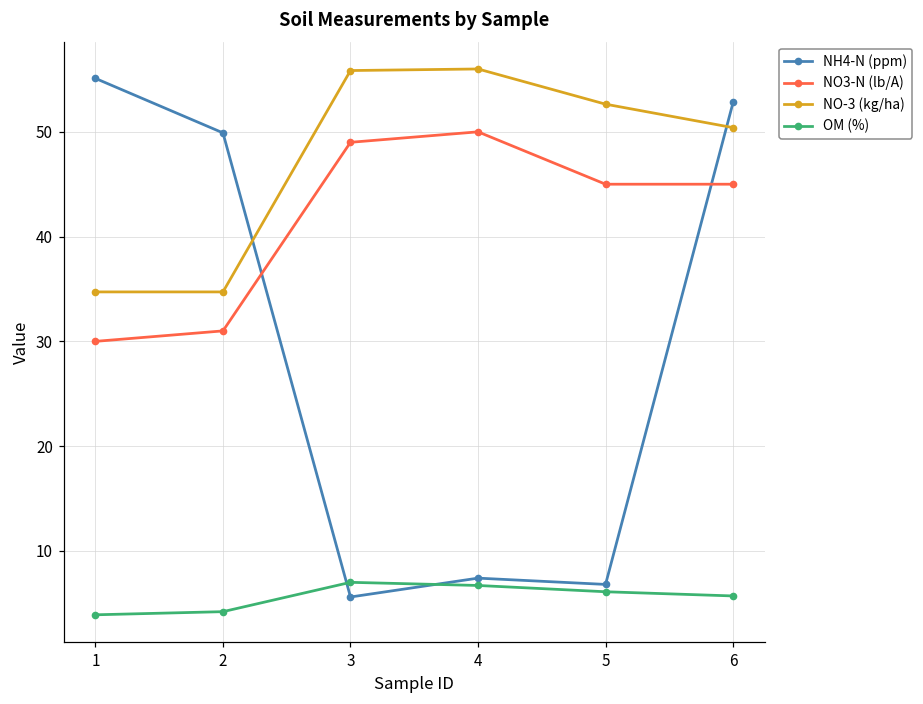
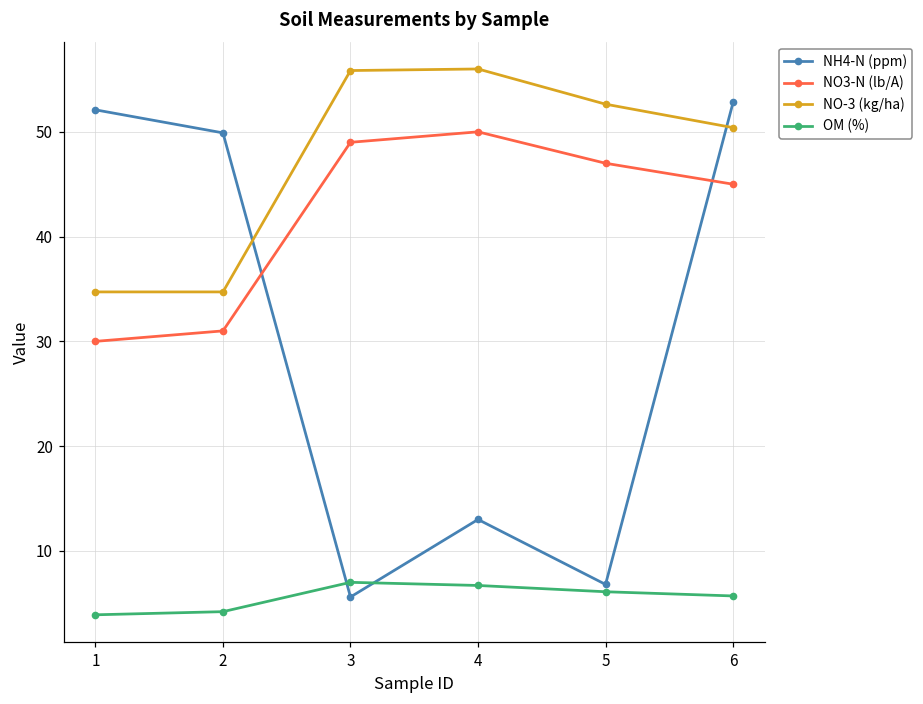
NH4-N (ppm), 1: 55 -> 52
NH4-N (ppm), 4: 7 -> 13
NO3-N (lb/A), 5: 45 -> 47
